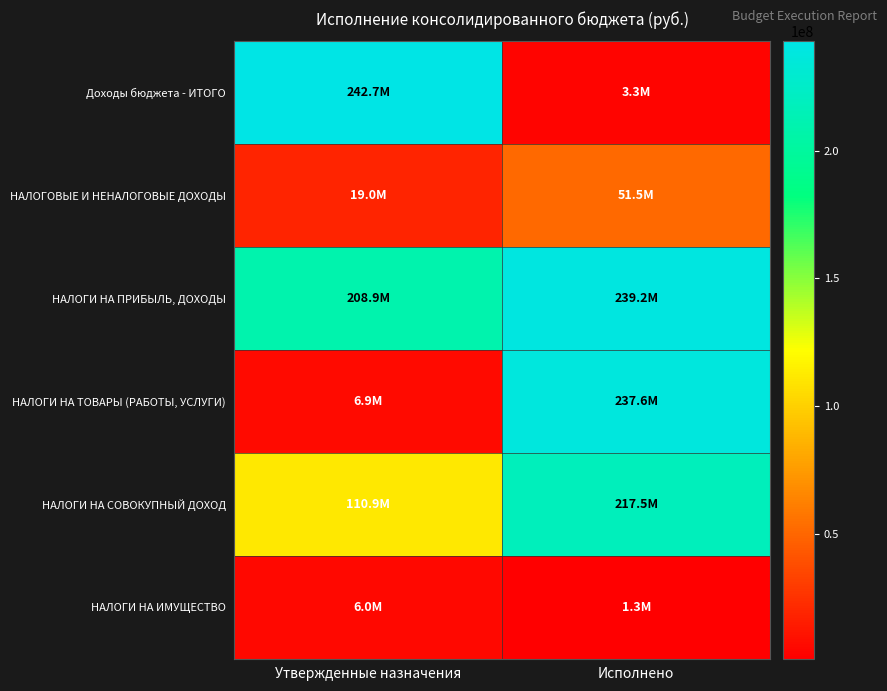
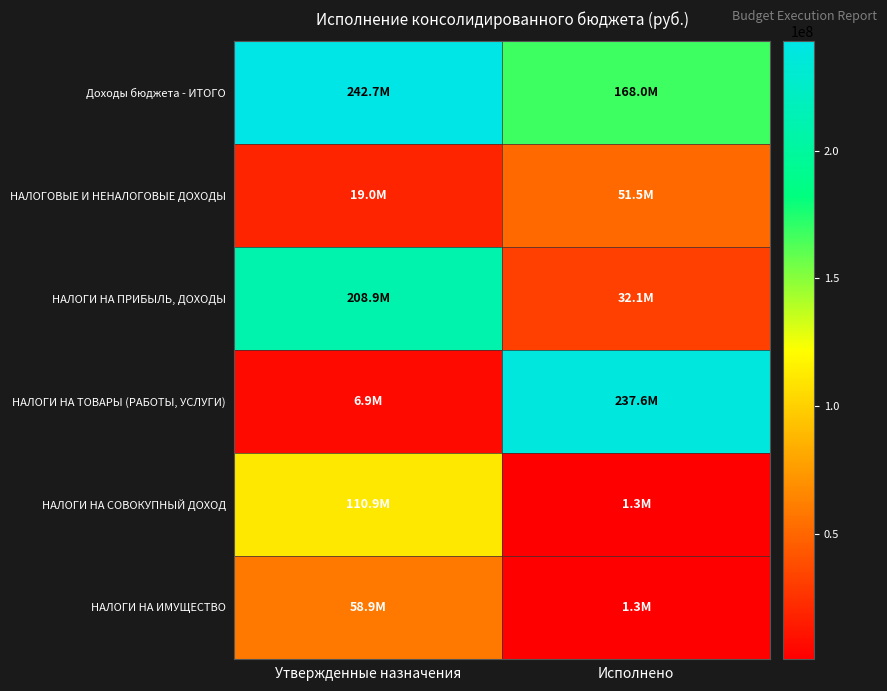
Доходы бюджета - ИТОГО, Исполнено: 3.3M -> 168.0M
НАЛОГИ НА ПРИБЫЛЬ, ДОХОДЫ, Исполнено: 239.2M -> 32.1M
НАЛОГИ НА СОВОКУПНЫЙ ДОХОД, Исполнено: 217.5M -> 1.3M
НАЛОГИ НА ИМУЩЕСТВО, Утвержденные назначения: 6.0M -> 58.9M
